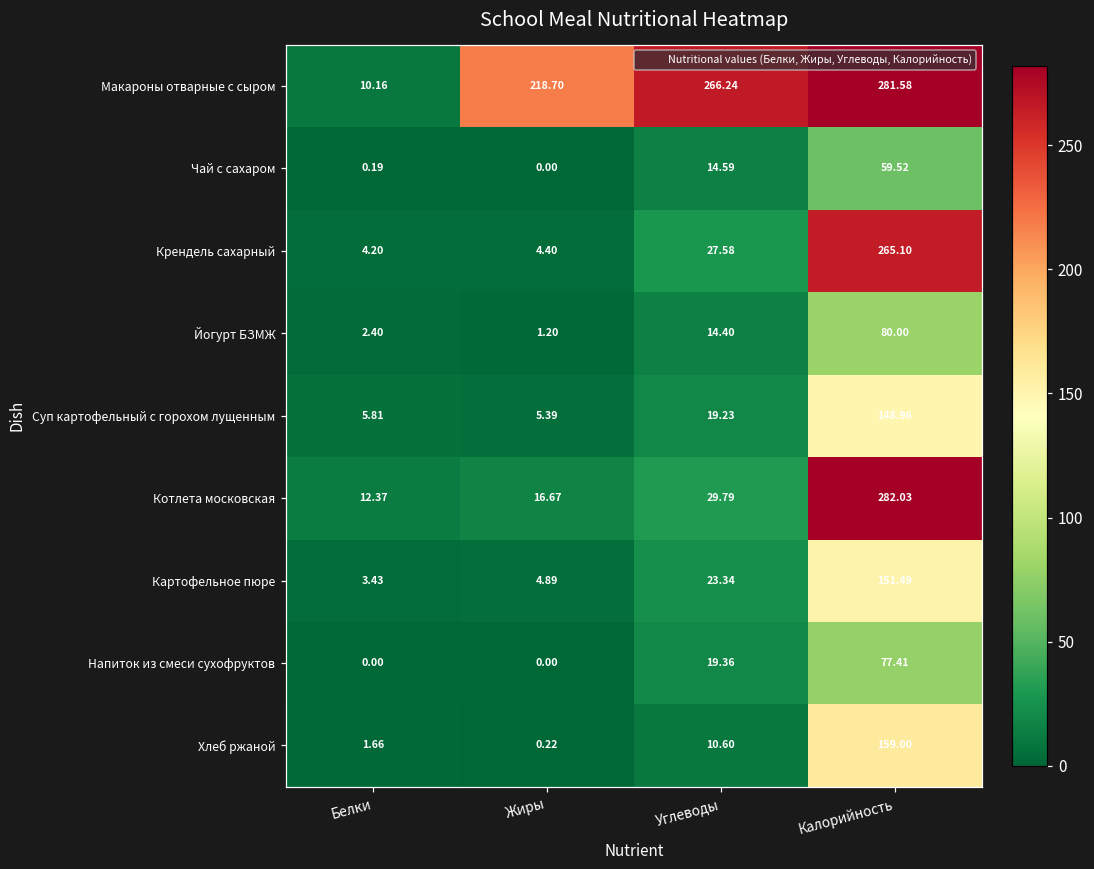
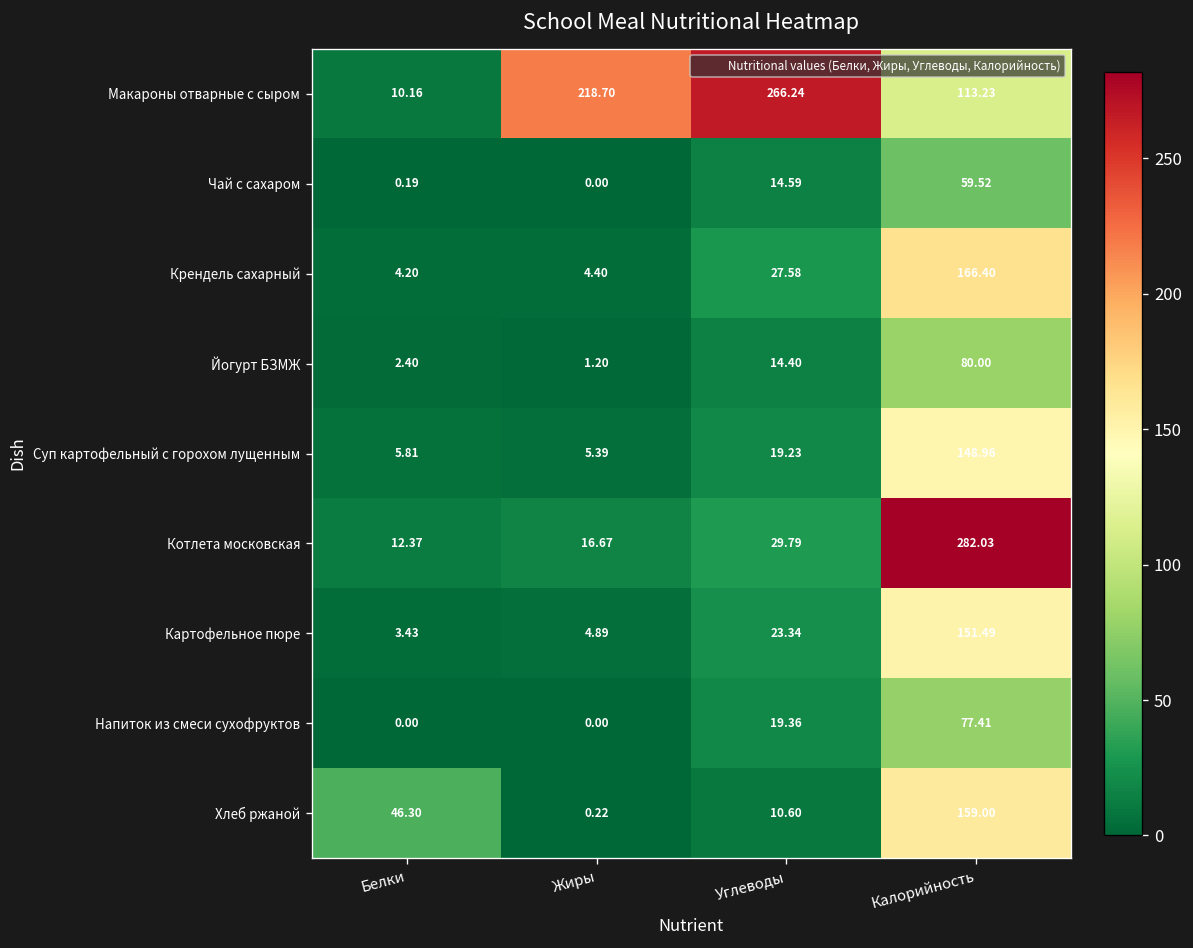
Макароны отварные с сыром, Калорийность: 281.58 -> 113.23
Крендель сахарный, Калорийность: 265.10 -> 166.40
Хлеб ржаной, Белки: 1.66 -> 46.30
